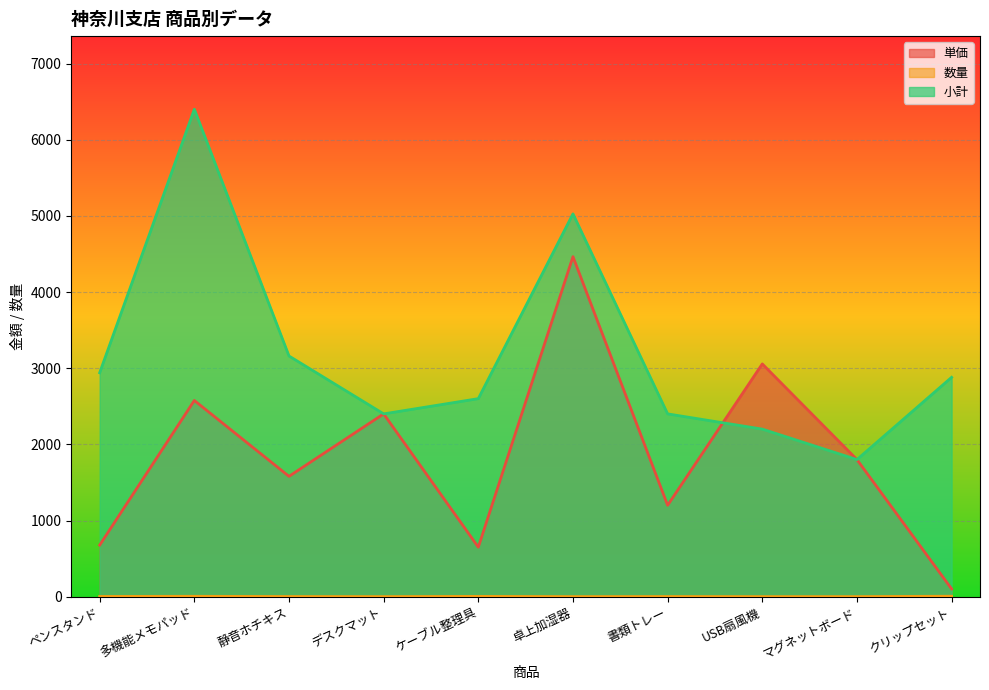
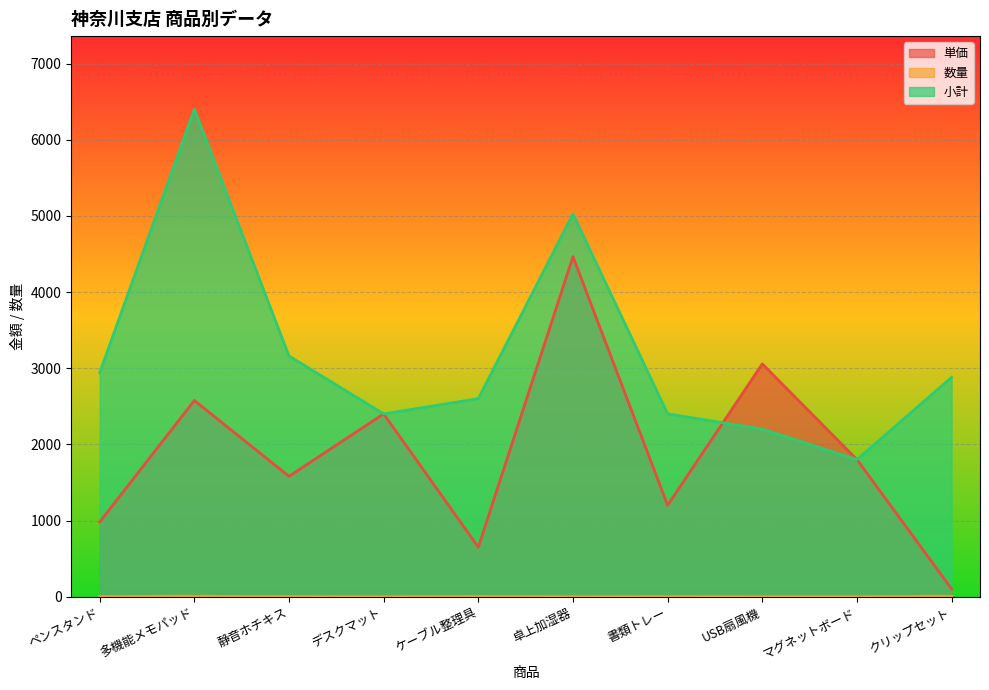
単価, ペンスタンド: 700 -> 1000
